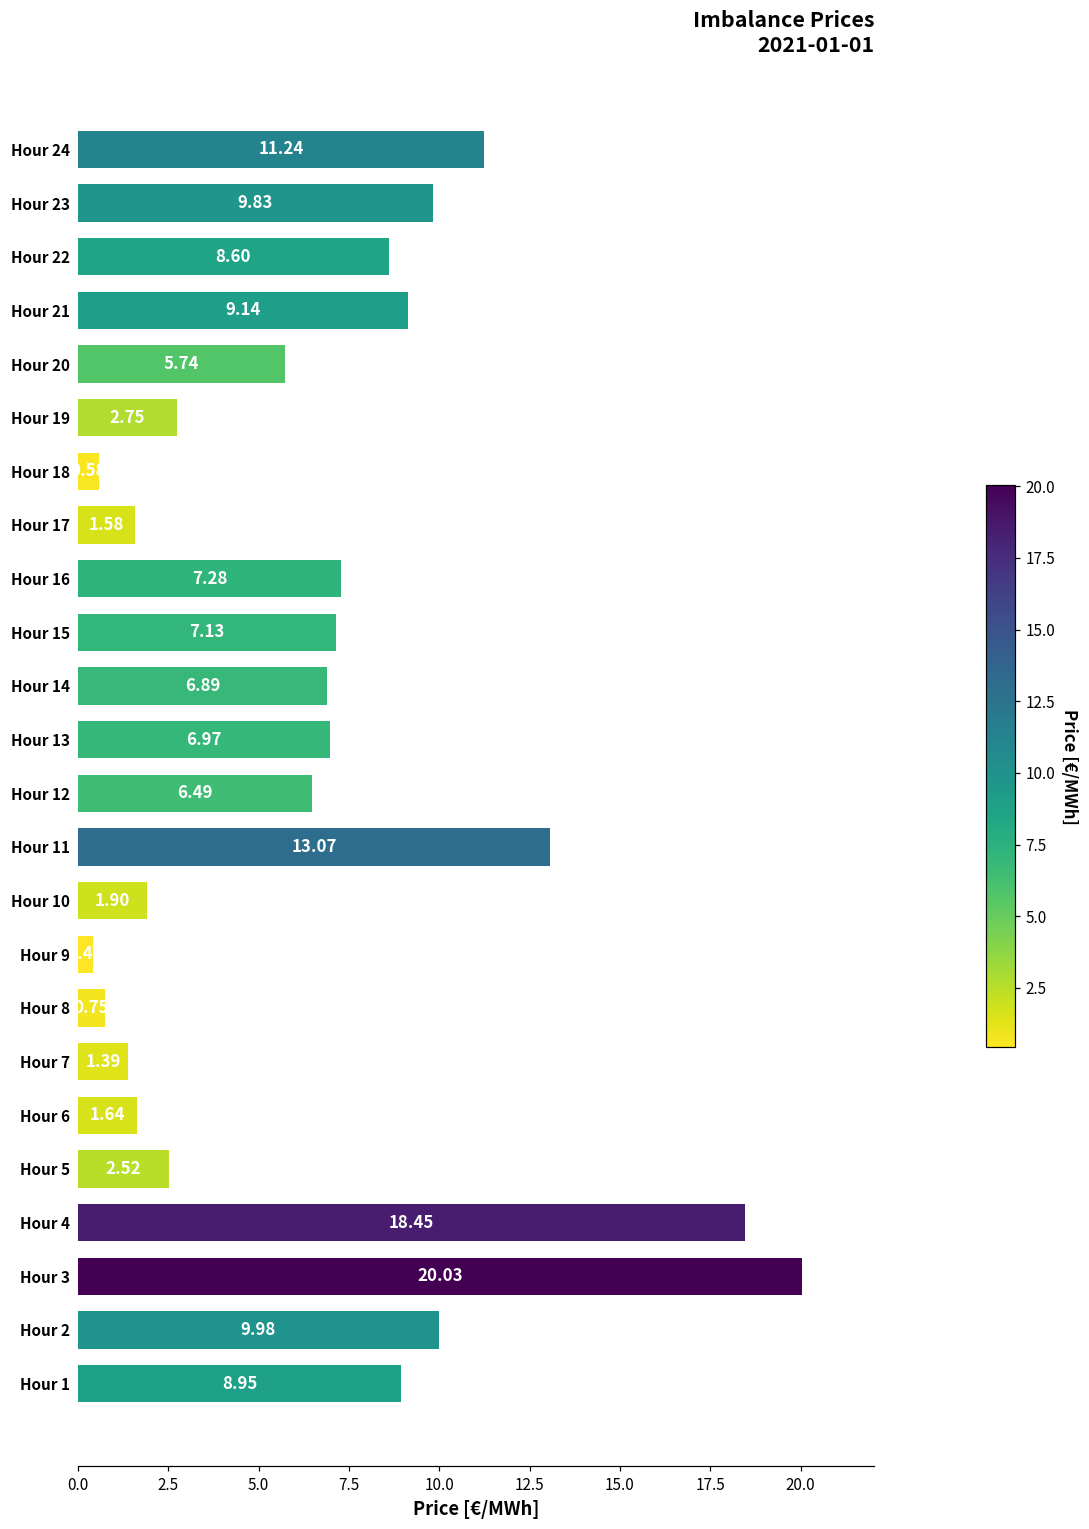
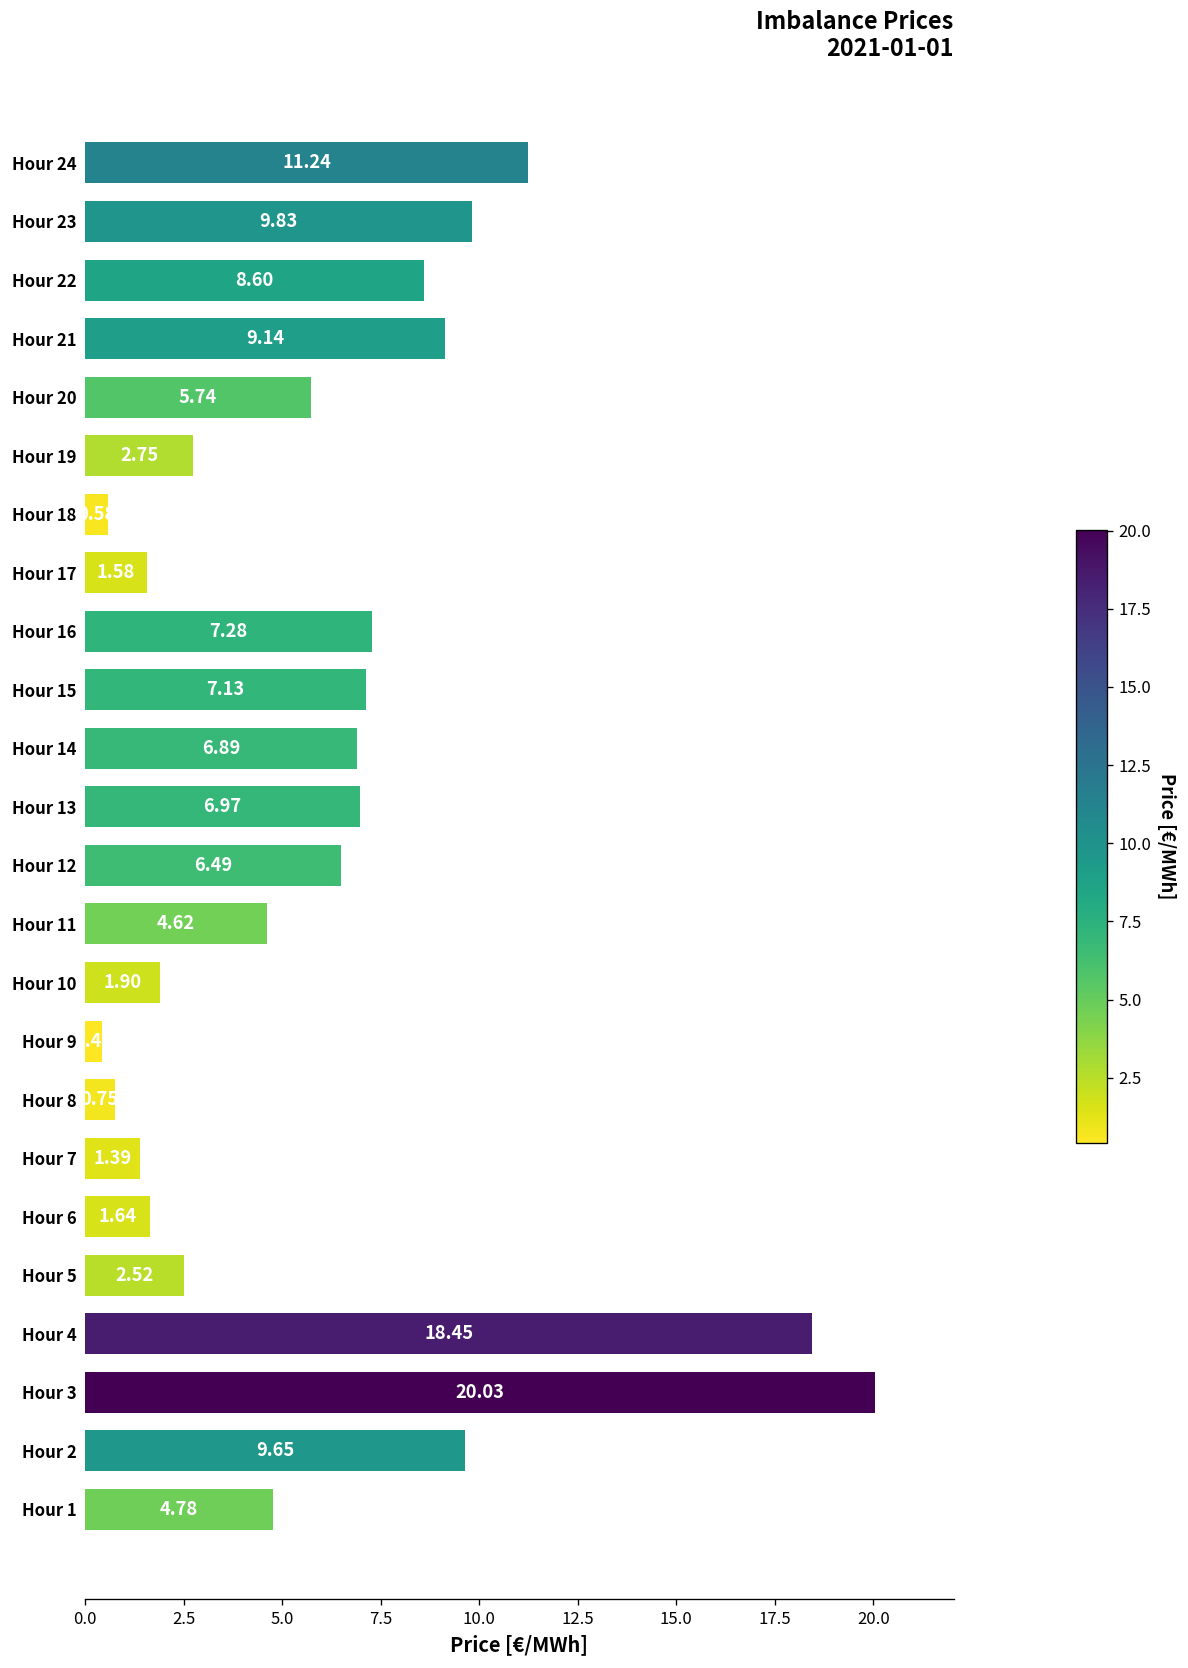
Hour 11: 13.07 -> 4.62
Hour 2: 9.98 -> 9.65
Hour 1: 8.95 -> 4.78
